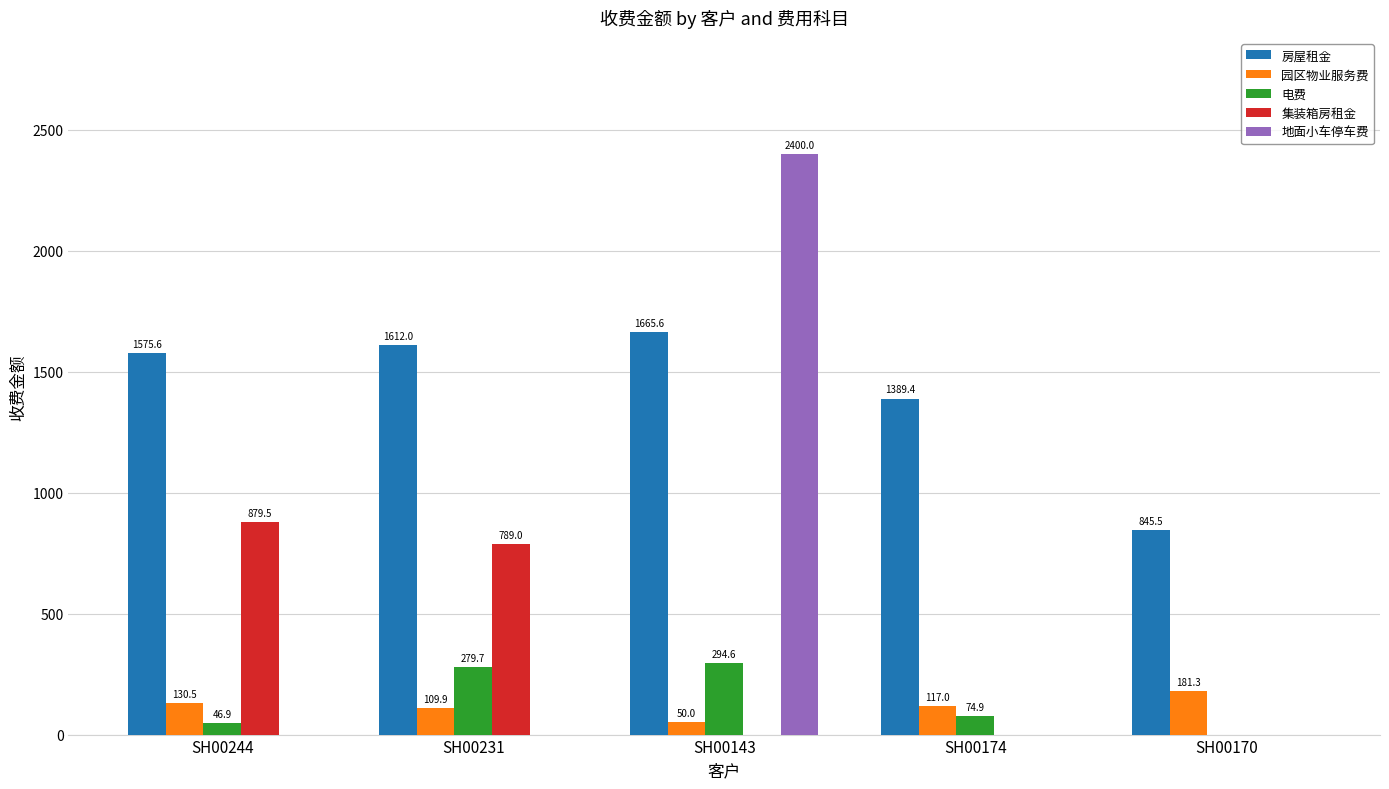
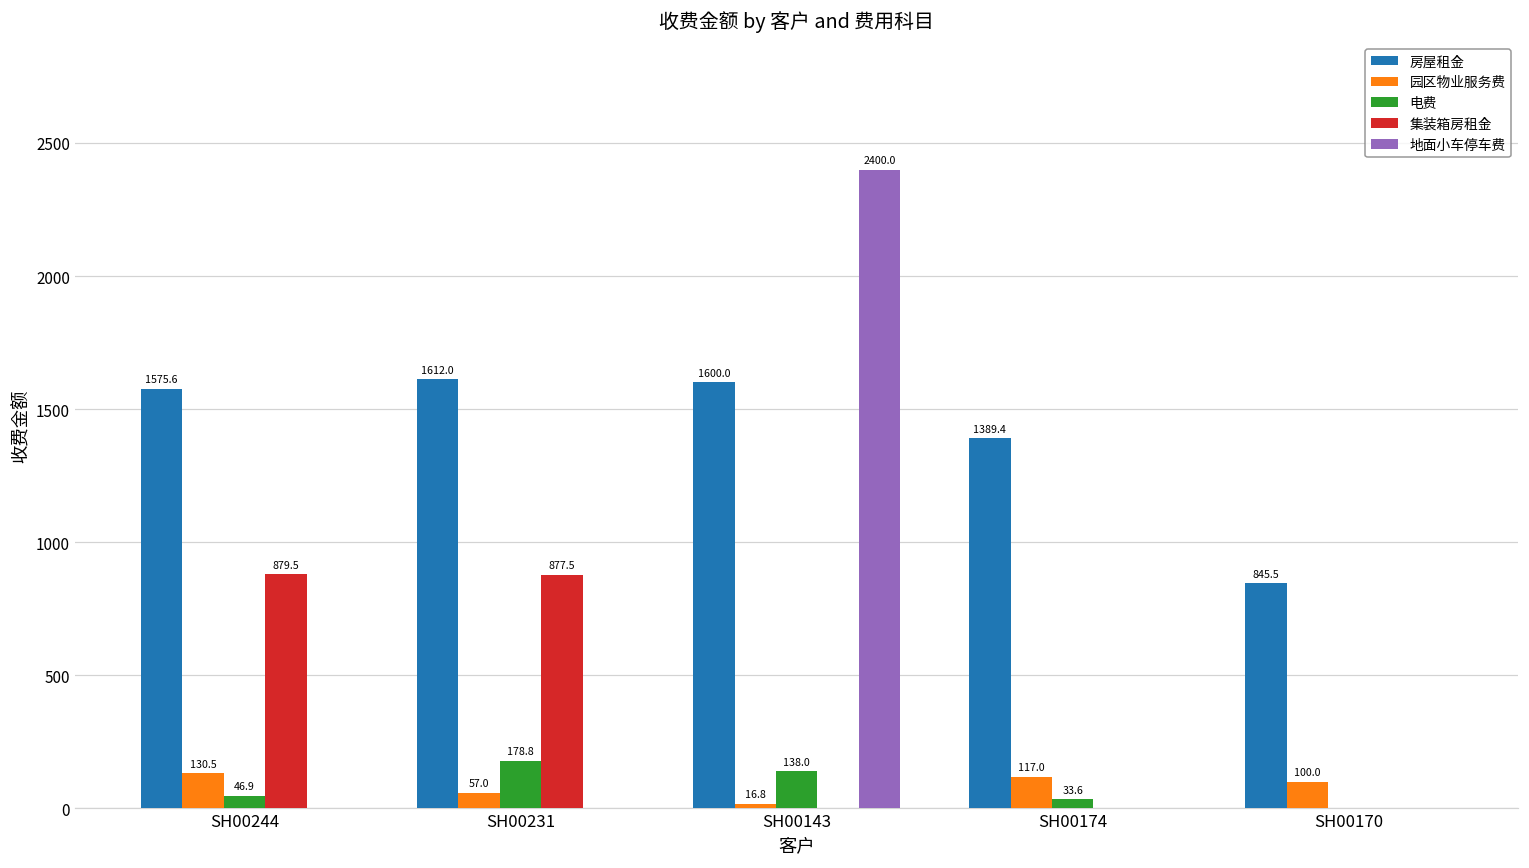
园区物业服务费, SH00231: 109.9 -> 57.0
电费, SH00231: 279.7 -> 178.8
集装箱房租金, SH00231: 789.0 -> 877.5
房屋租金, SH00143: 1665.6 -> 1600.0
园区物业服务费, SH00143: 50.0 -> 16.8
电费, SH00143: 294.6 -> 138.0
电费, SH00174: 74.9 -> 33.6
园区物业服务费, SH00170: 181.3 -> 100.0
